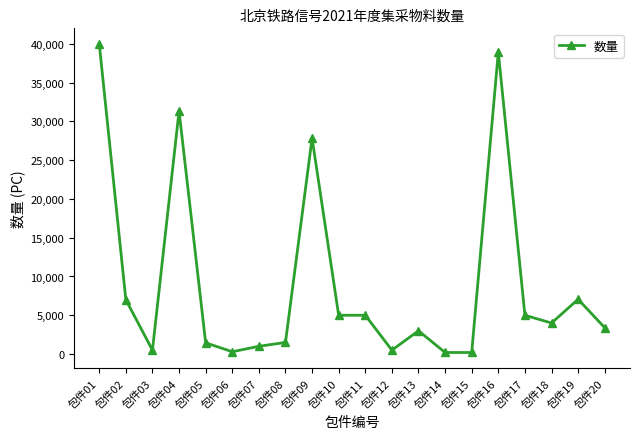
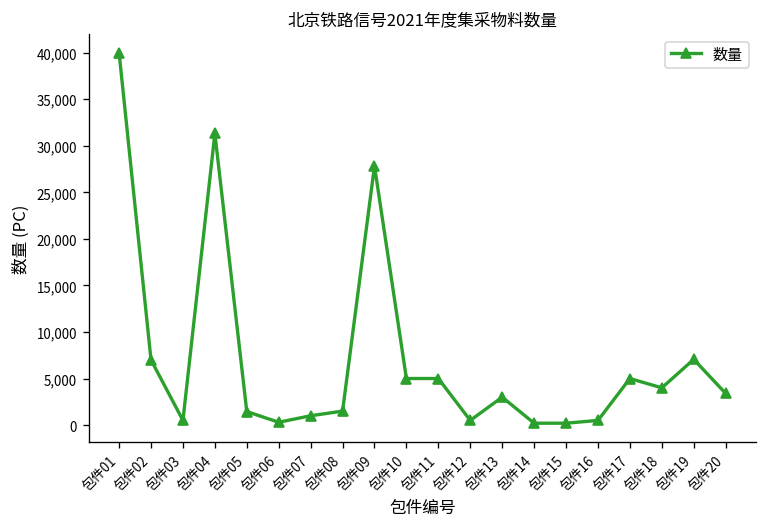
包件16: 39,000 -> 1,000
